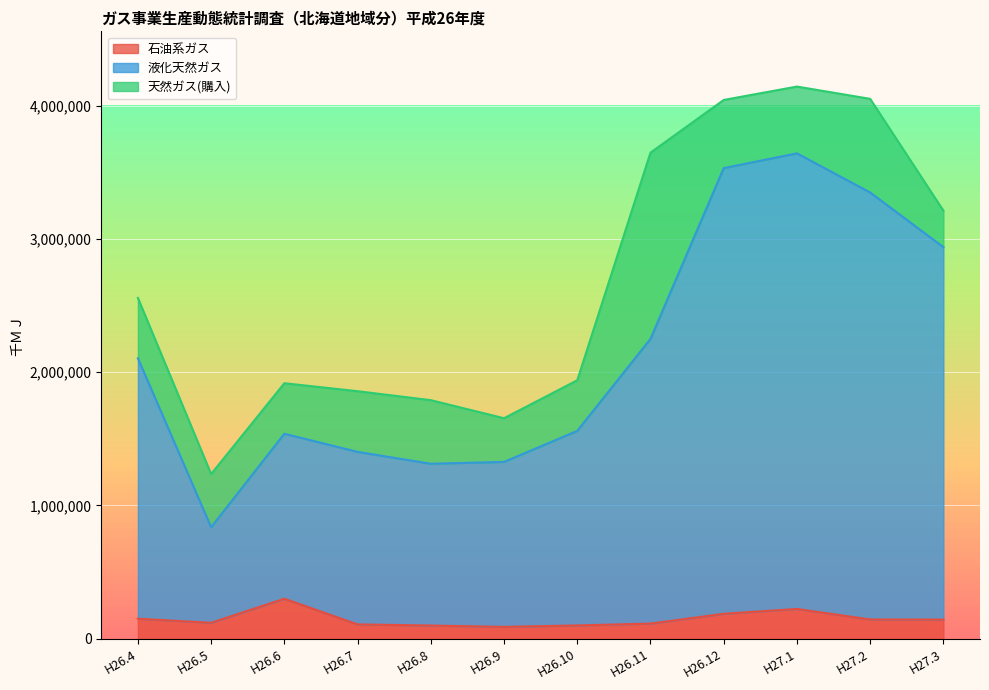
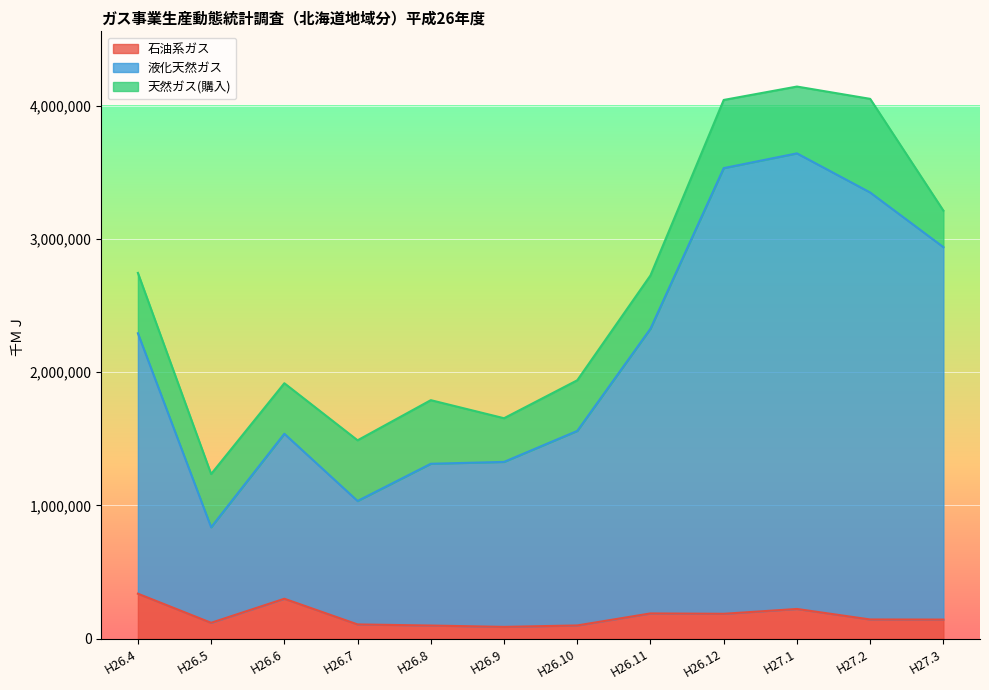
石油系ガス, H26.4: 150,000 -> 340,000
液化天然ガス, H26.7: 1,290,000 -> 930,000
石油系ガス, H26.11: 110,000 -> 190,000
天然ガス(購入), H26.11: 1,400,000 -> 400,000
